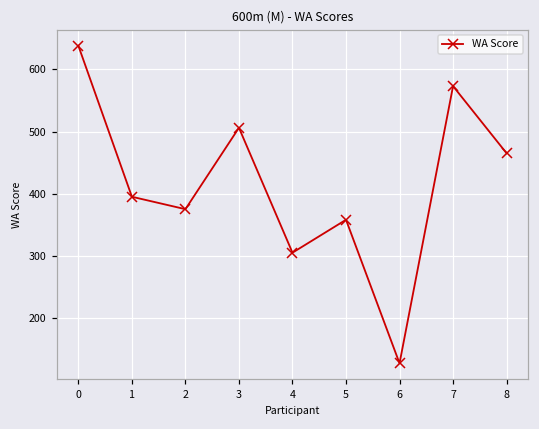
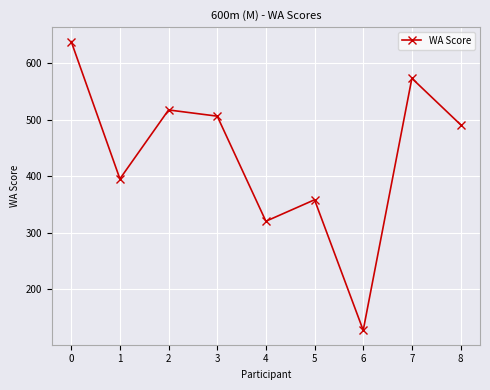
2: 380 -> 520
4: 310 -> 320
8: 470 -> 490
